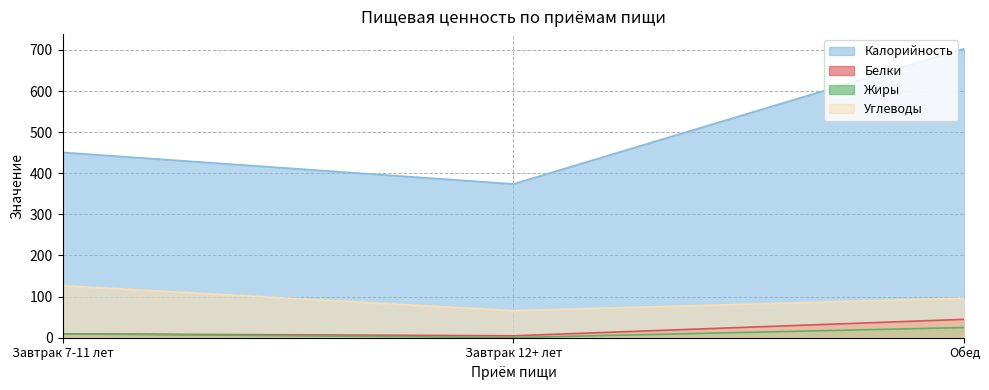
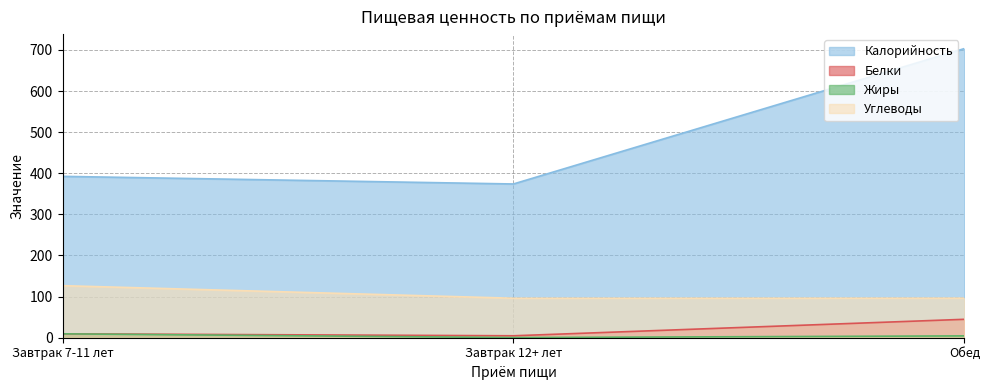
Калорийность, Завтрак 7-11 лет: 450 -> 390
Углеводы, Завтрак 12+ лет: 70 -> 100
Жиры, Обед: 20 -> 0
